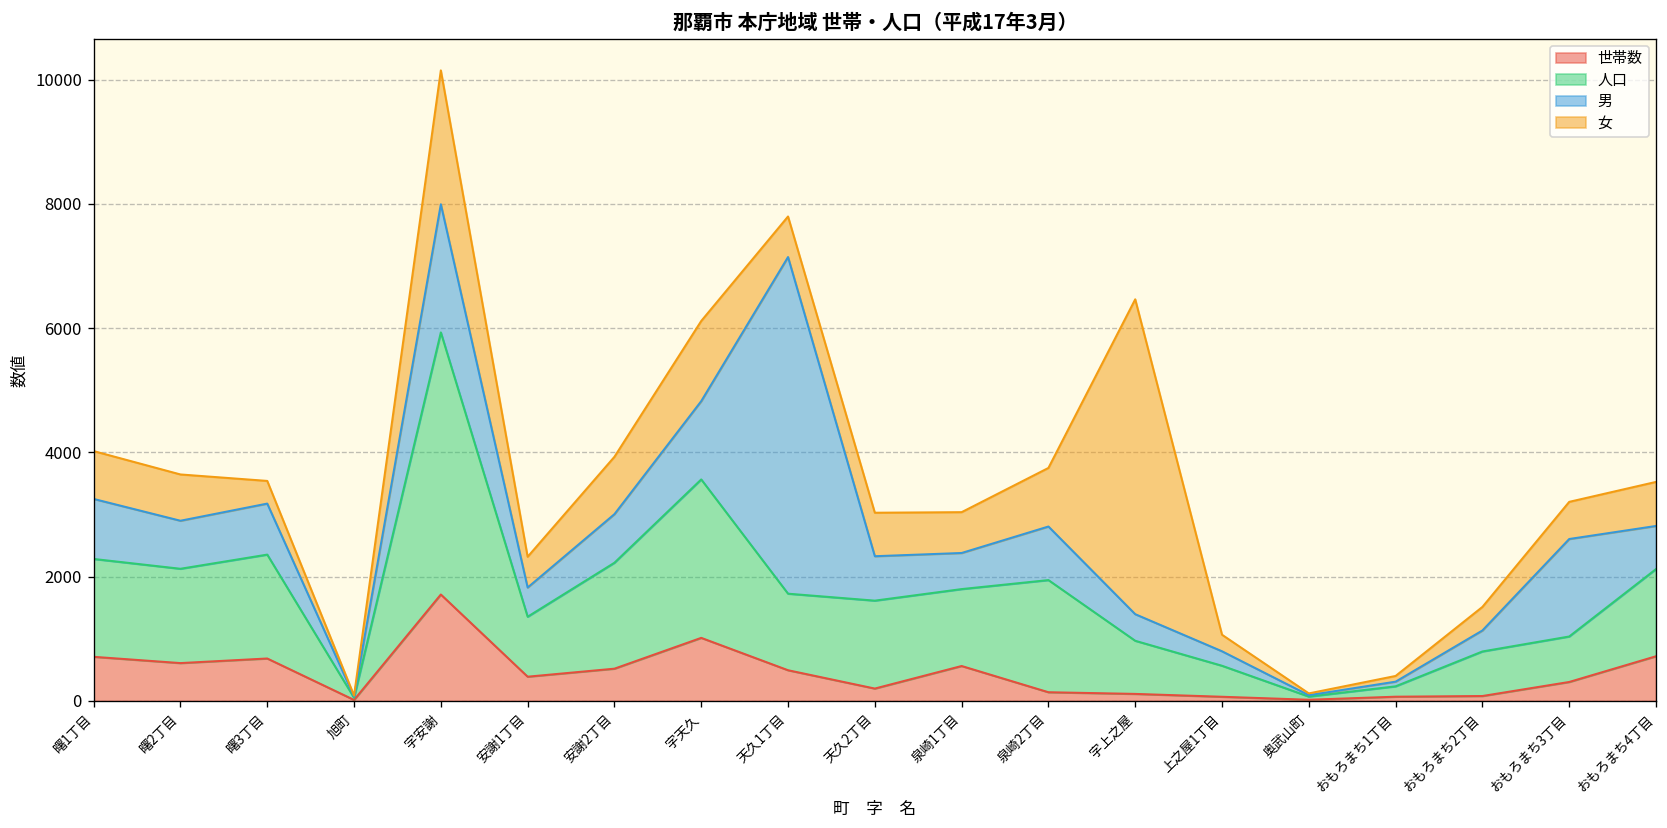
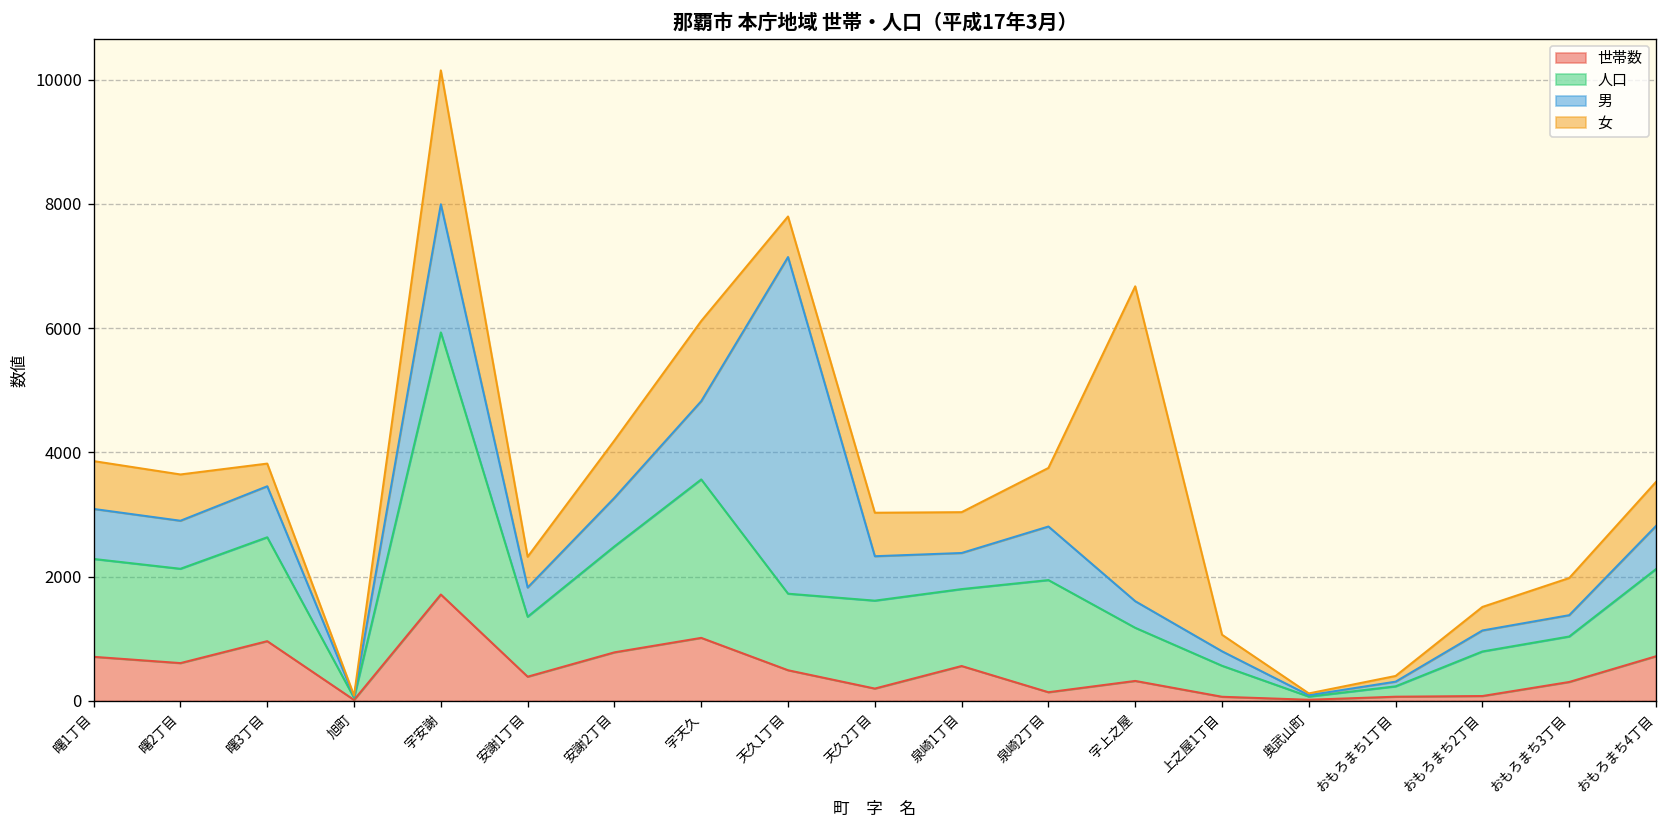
男, 曙1丁目: 1000 -> 800
世帯数, 曙3丁目: 700 -> 1000
世帯数, 安謝2丁目: 500 -> 800
世帯数, 字上之屋: 100 -> 300
男, おもろまち3丁目: 1600 -> 300
